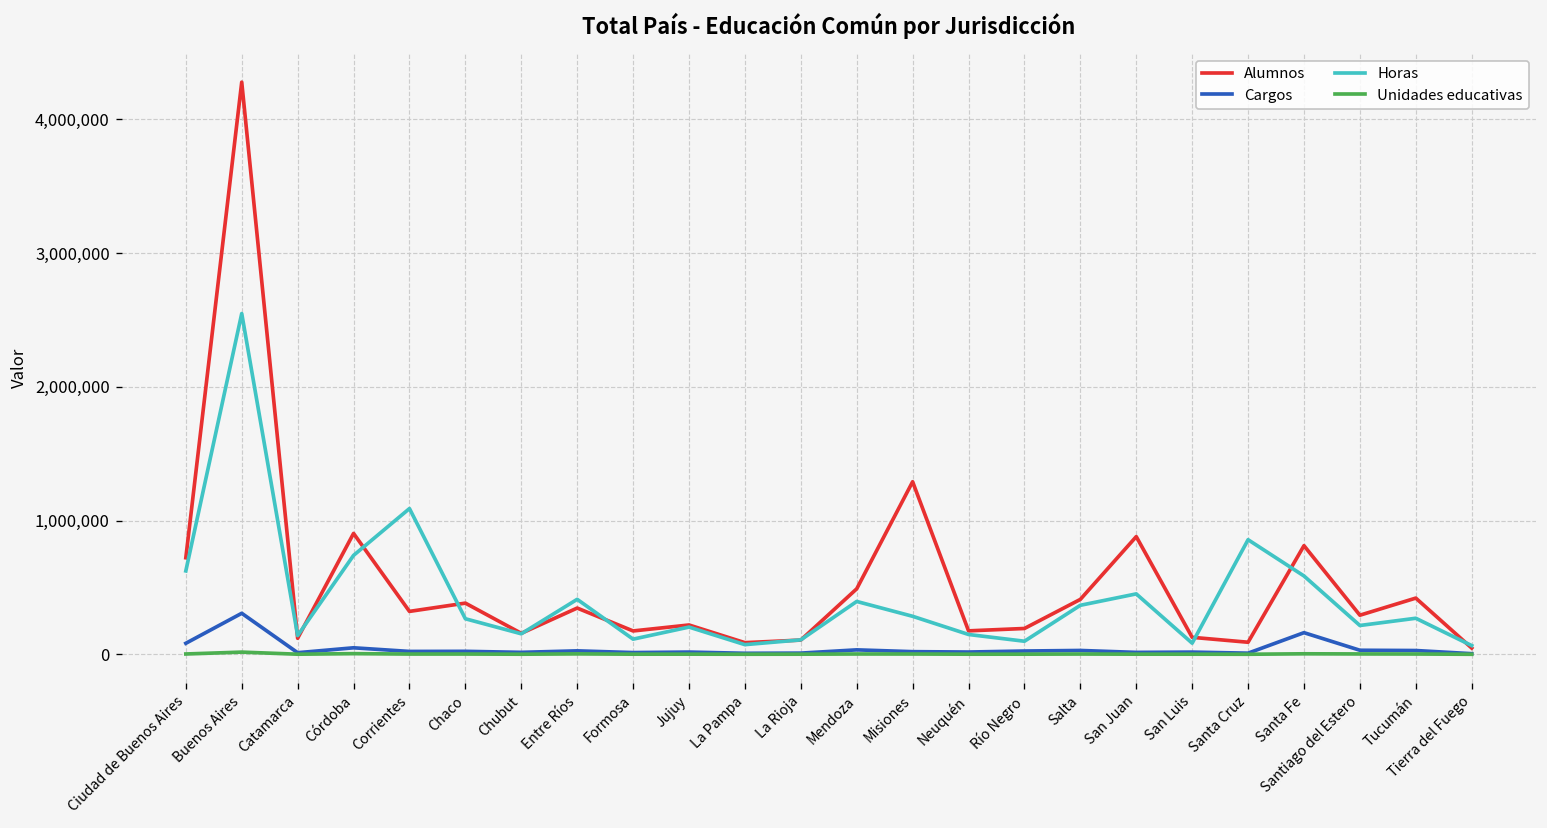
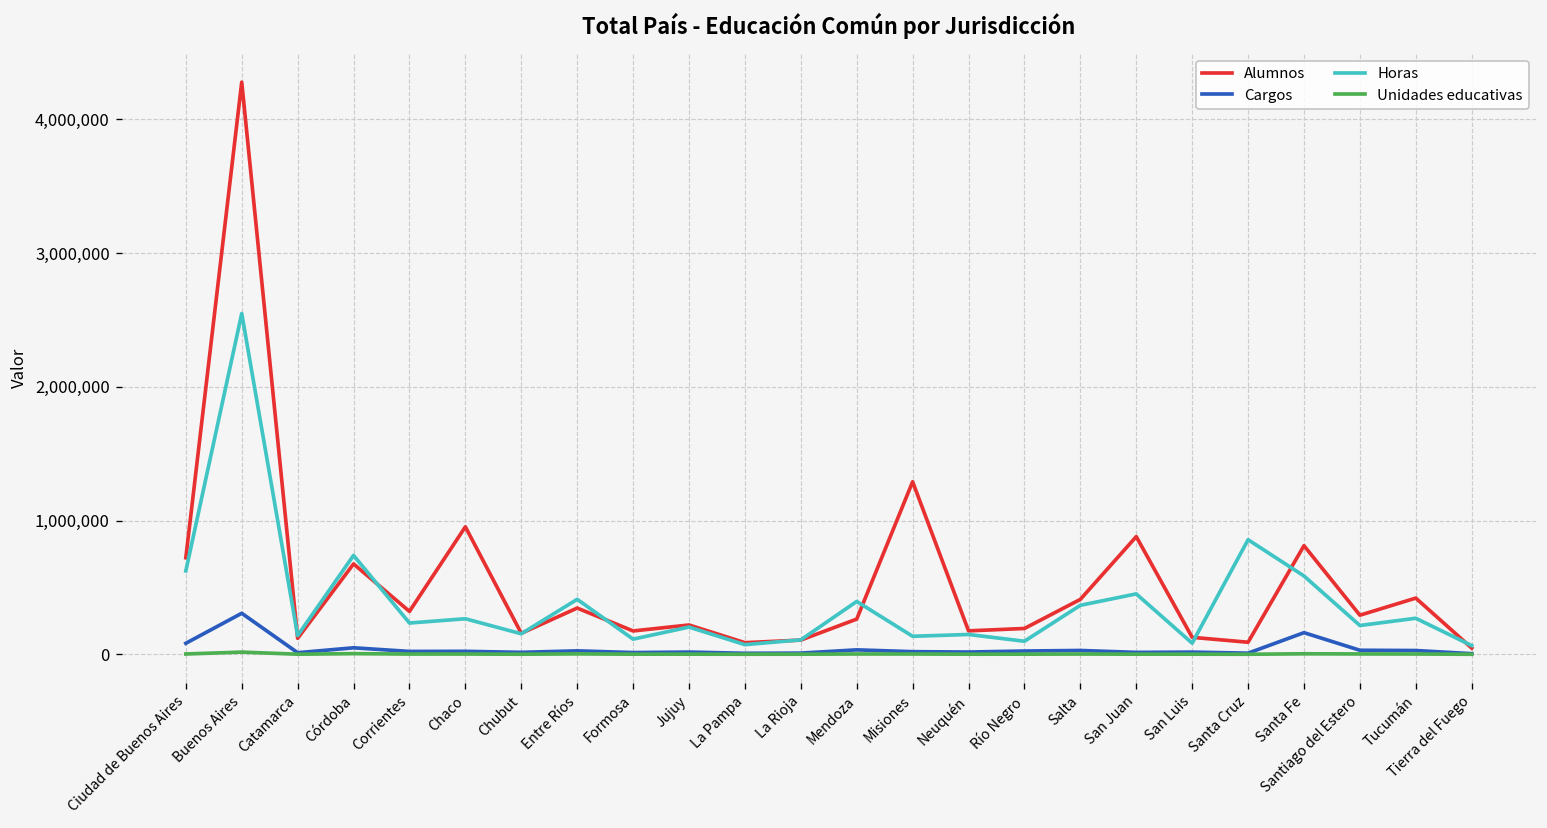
Alumnos, Córdoba: 900,000 -> 680,000
Horas, Corrientes: 1,090,000 -> 230,000
Alumnos, Chaco: 380,000 -> 950,000
Alumnos, Mendoza: 490,000 -> 260,000
Horas, Misiones: 280,000 -> 130,000
